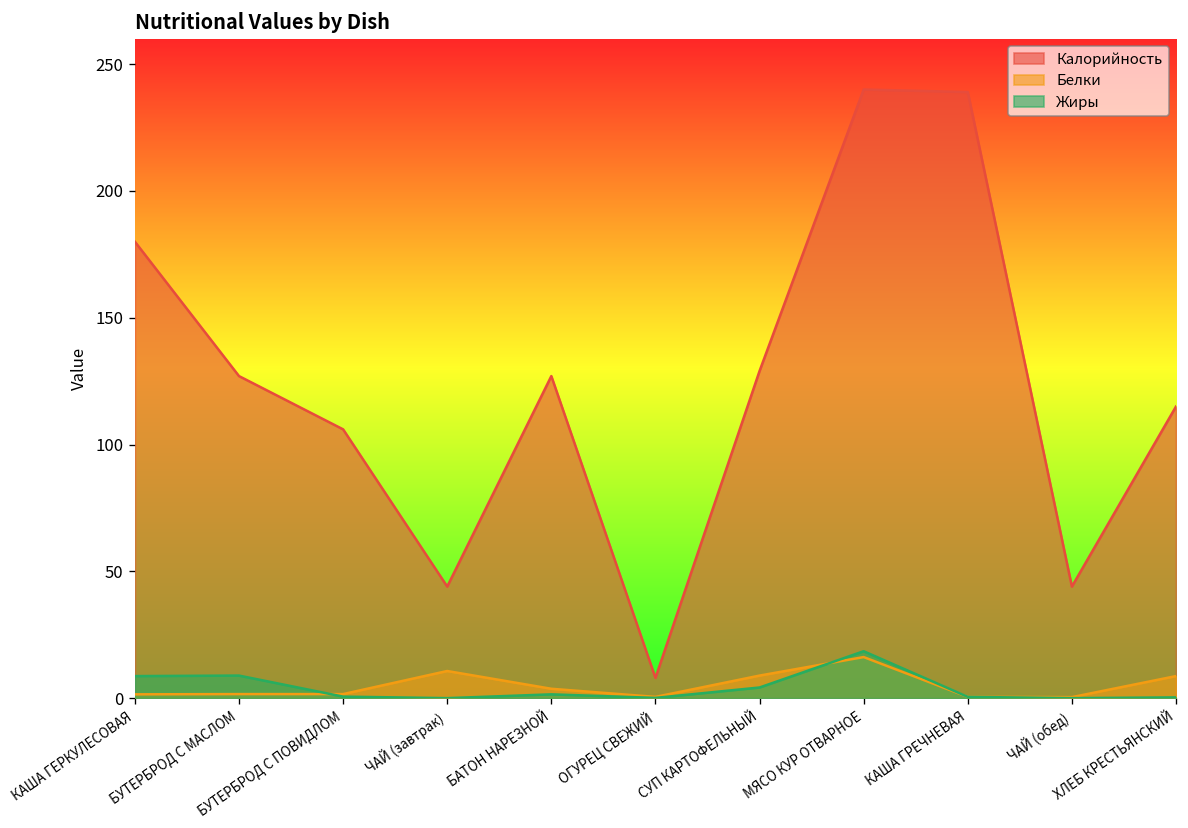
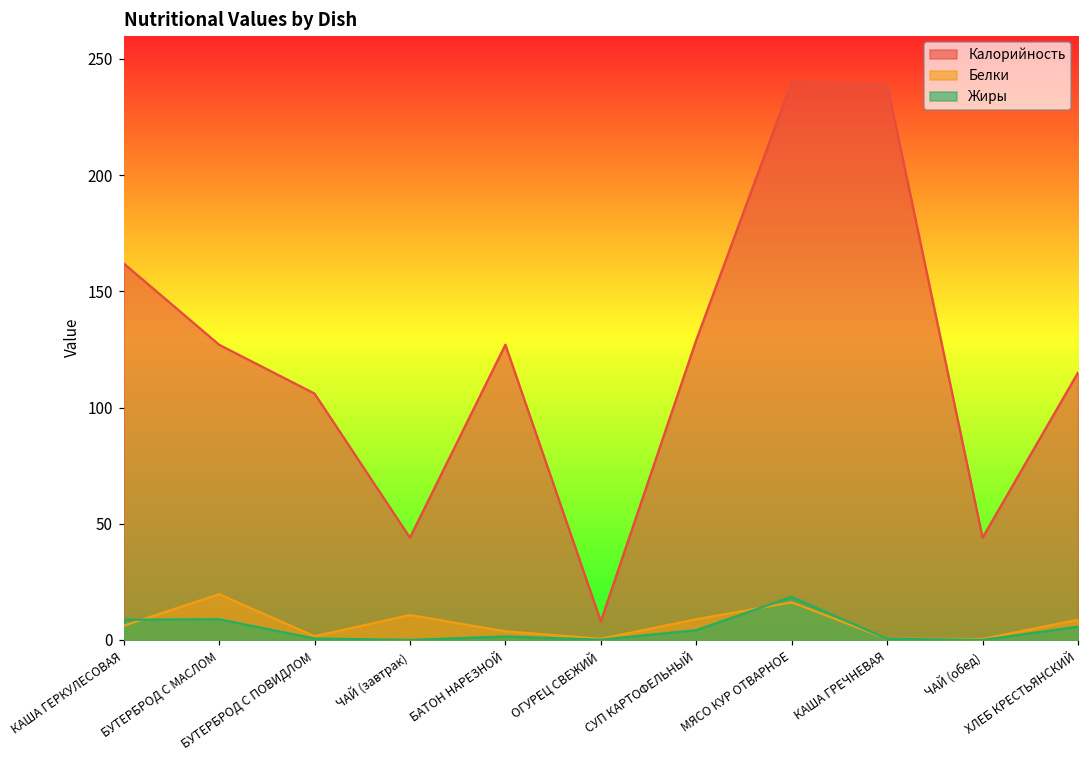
Калорийность, КАША ГЕРКУЛЕСОВАЯ: 180 -> 162
Белки, КАША ГЕРКУЛЕСОВАЯ: 2 -> 6
Белки, БУТЕРБРОД С МАСЛОМ: 2 -> 20
Жиры, ХЛЕБ КРЕСТЬЯНСКИЙ: 0 -> 6
